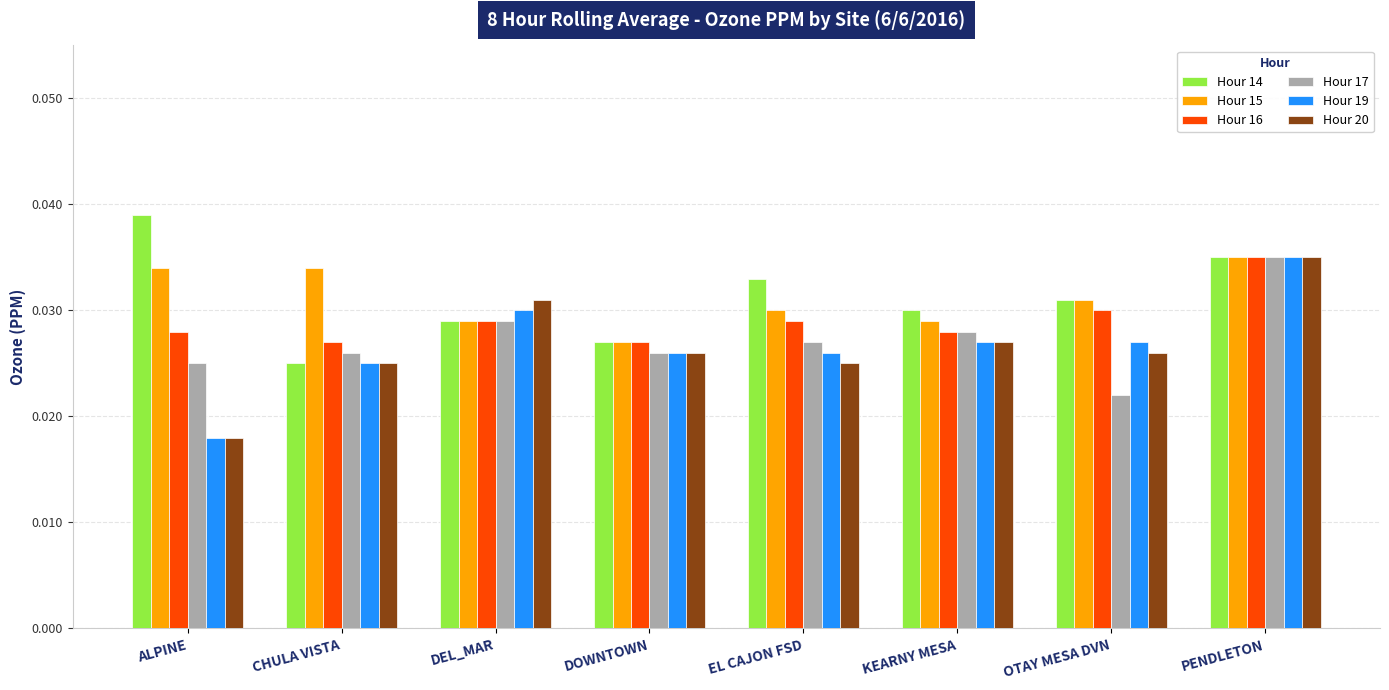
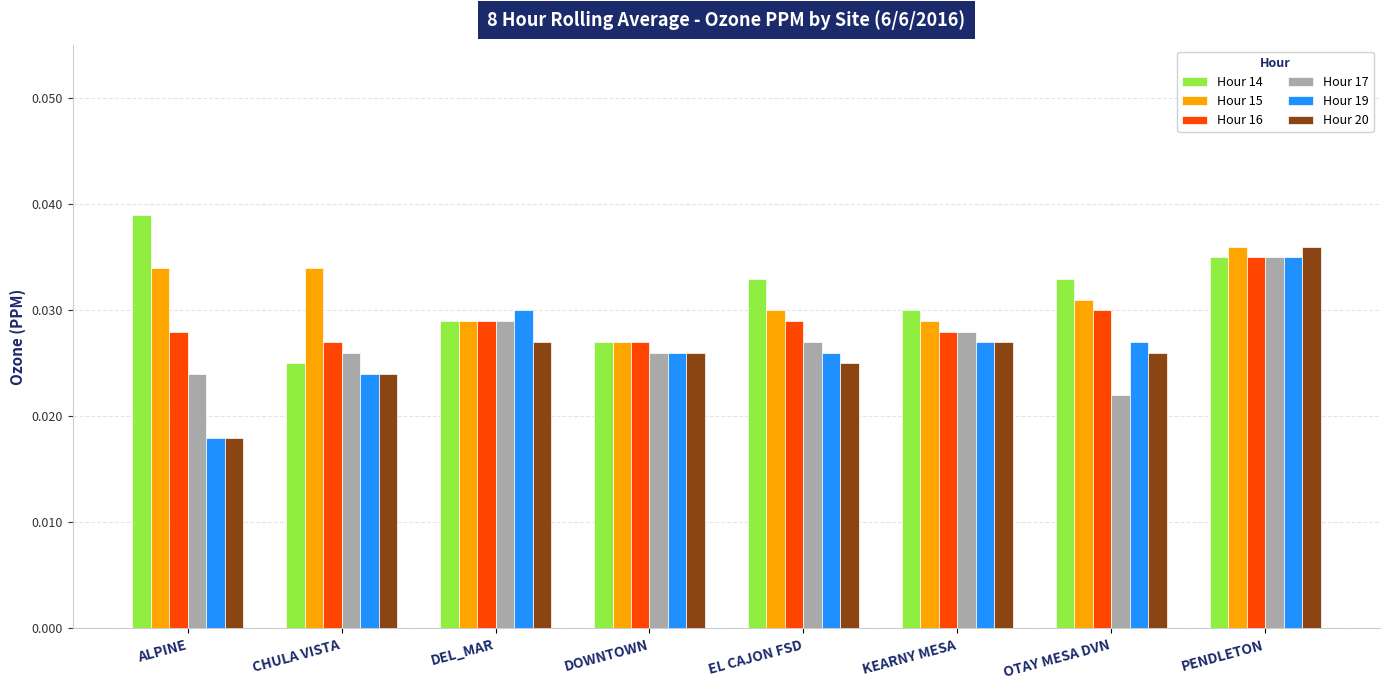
Hour 17, ALPINE: 0.025 -> 0.024
Hour 19, CHULA VISTA: 0.025 -> 0.024
Hour 20, CHULA VISTA: 0.025 -> 0.024
Hour 20, DEL_MAR: 0.031 -> 0.027
Hour 14, OTAY MESA DVN: 0.031 -> 0.033
Hour 15, PENDLETON: 0.035 -> 0.036
Hour 20, PENDLETON: 0.035 -> 0.036
